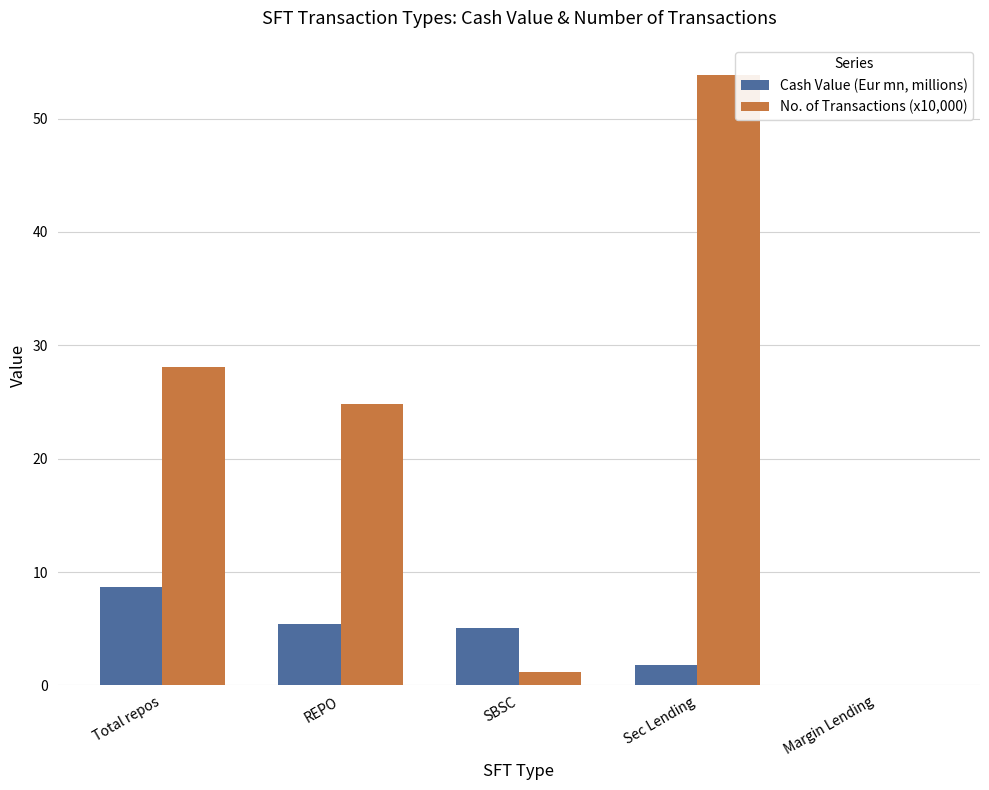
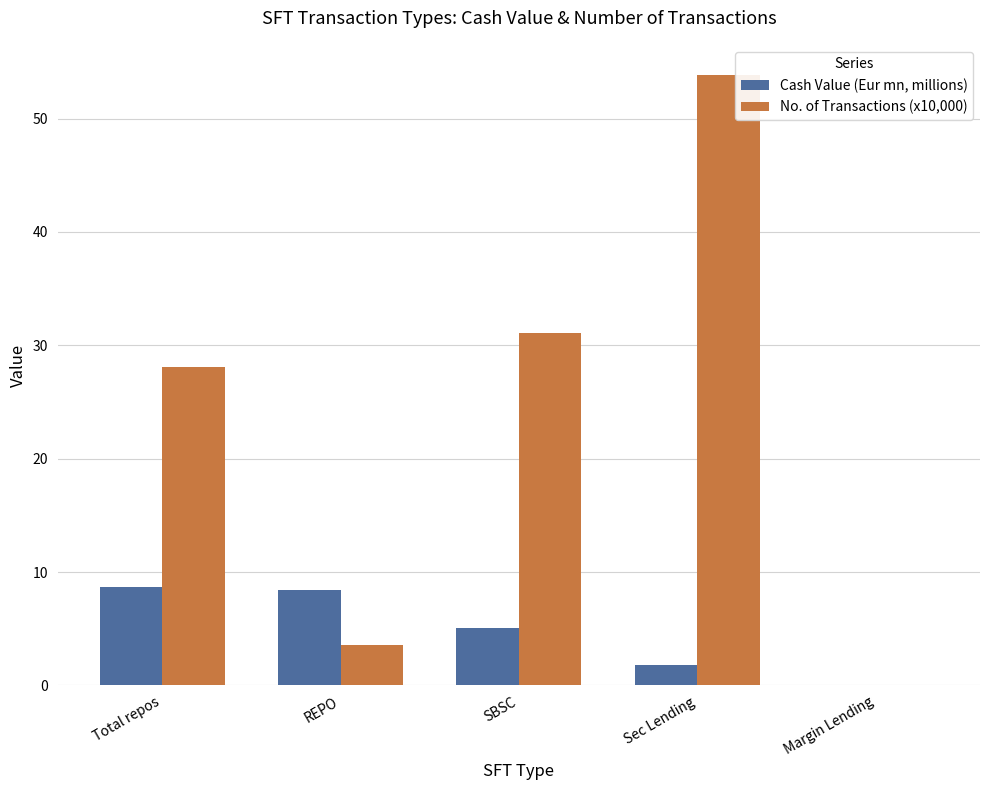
Cash Value (Eur mn, millions), REPO: 5.4 -> 8.4
No. of Transactions (x10,000), REPO: 24.9 -> 3.6
No. of Transactions (x10,000), SBSC: 1.2 -> 31.1
